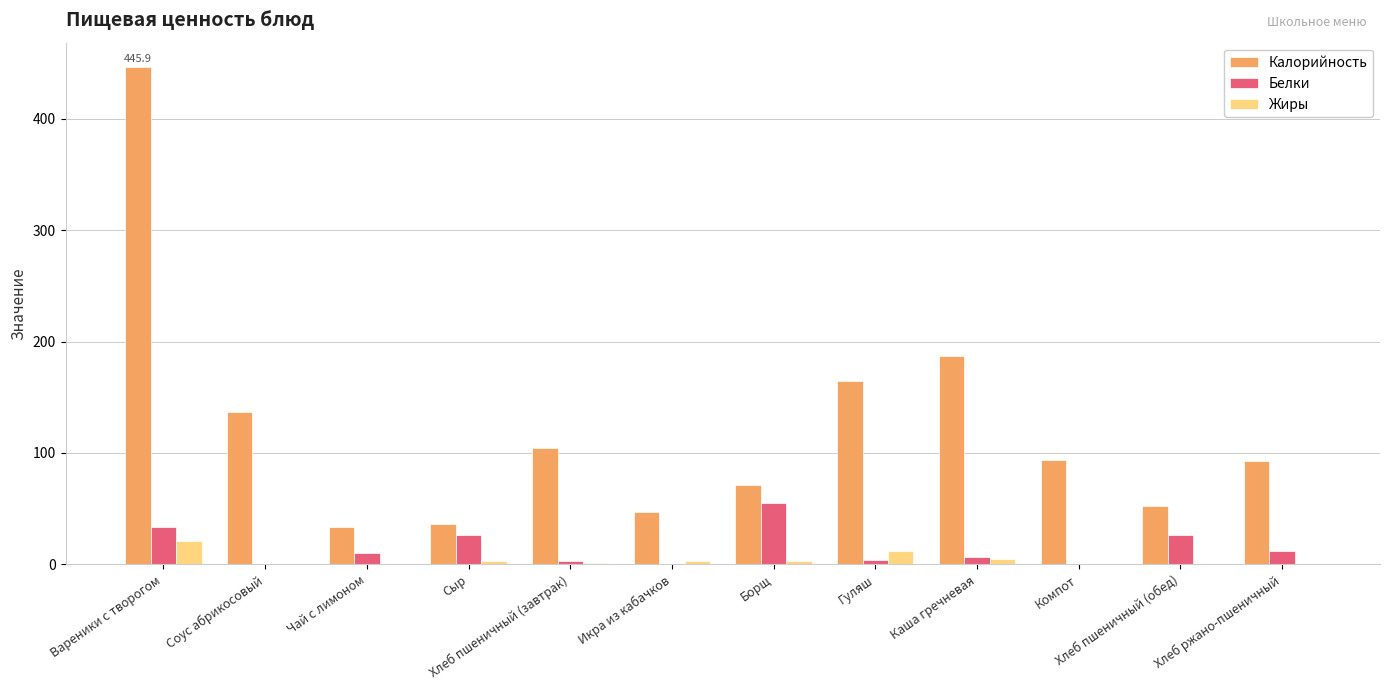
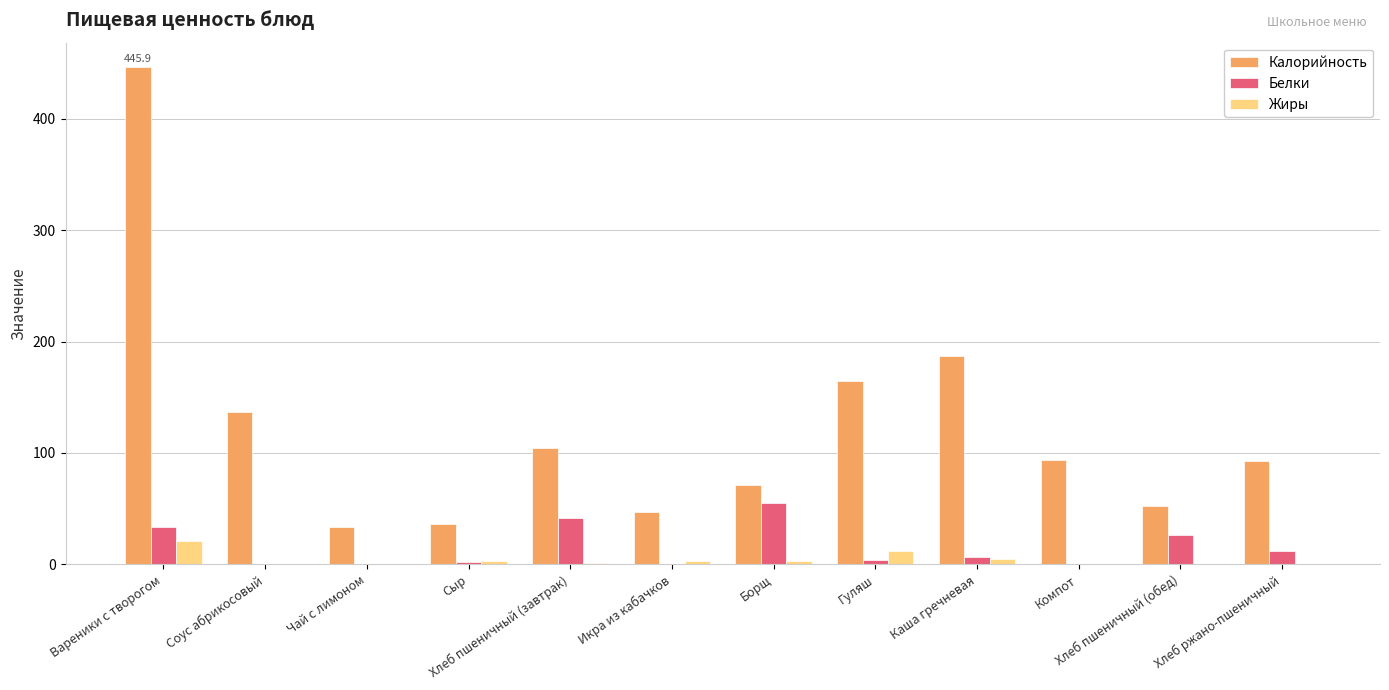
Белки, Чай с лимоном: 10 -> 0
Белки, Сыр: 27 -> 2
Белки, Хлеб пшеничный (завтрак): 3 -> 41
